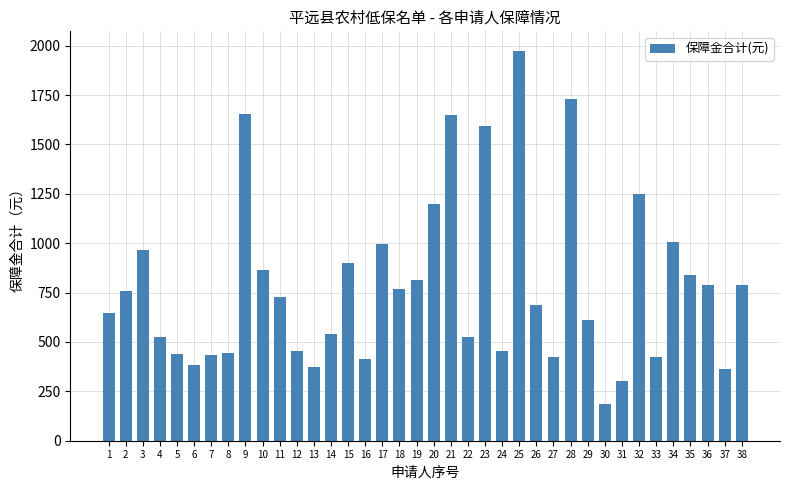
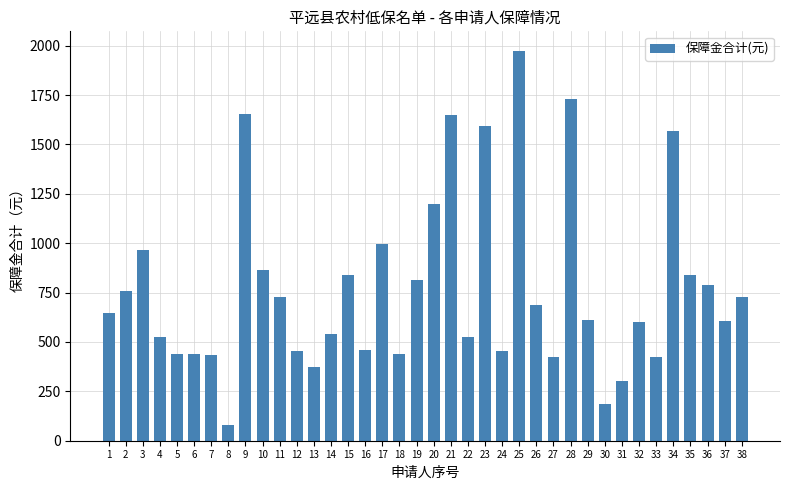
6: 380 -> 440
8: 440 -> 80
15: 900 -> 840
16: 420 -> 460
18: 770 -> 440
32: 1250 -> 600
34: 1010 -> 1570
37: 360 -> 610
38: 790 -> 730
